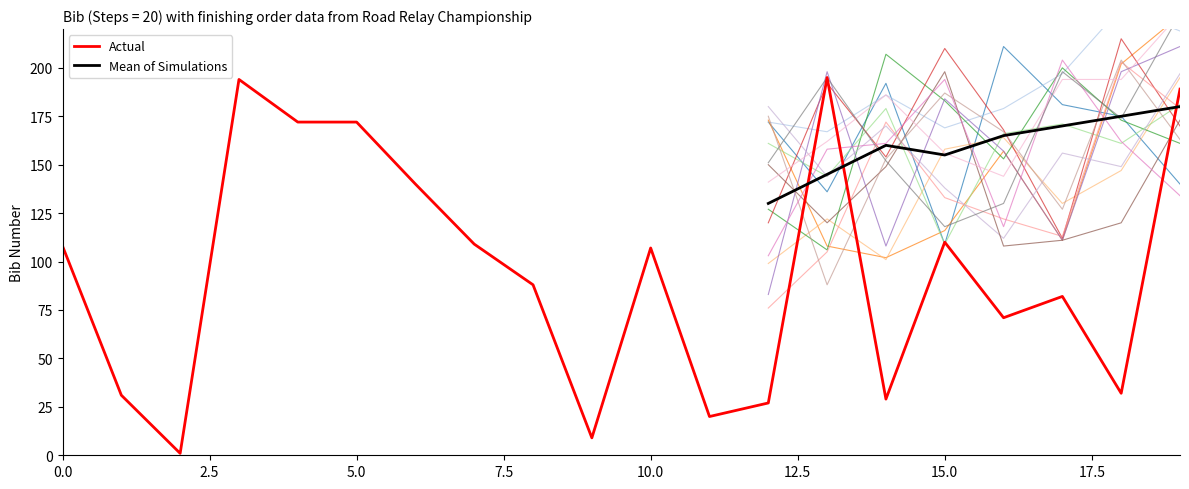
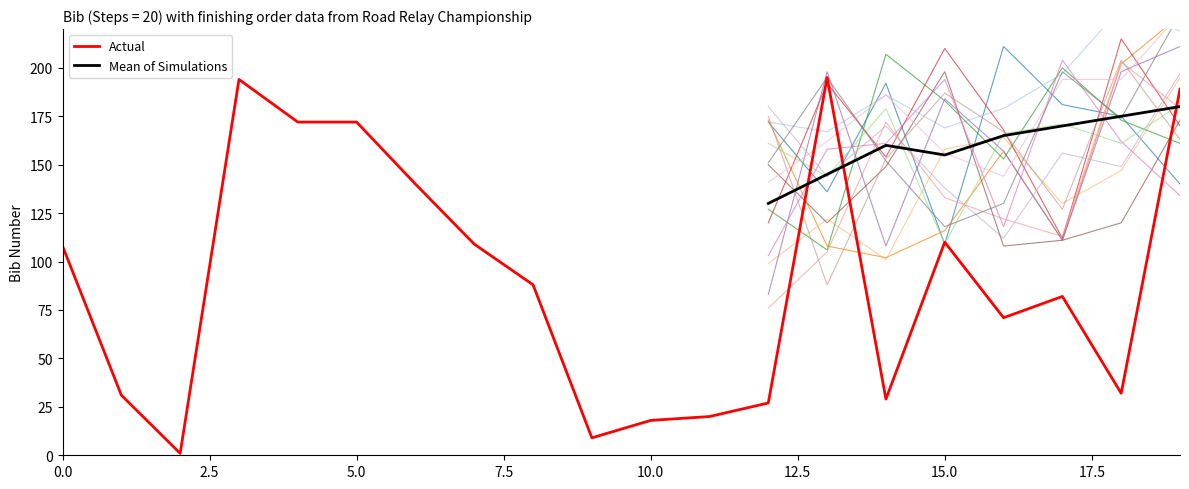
Actual, 10.0: 107 -> 18
